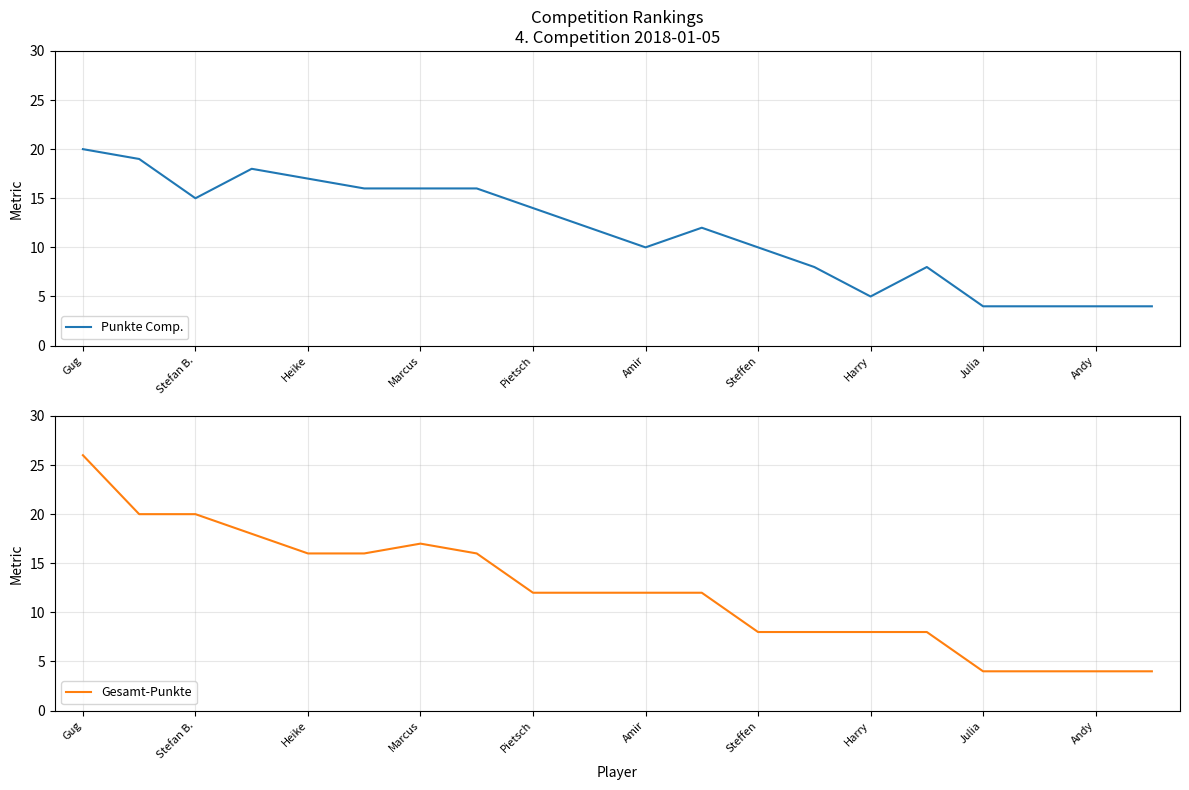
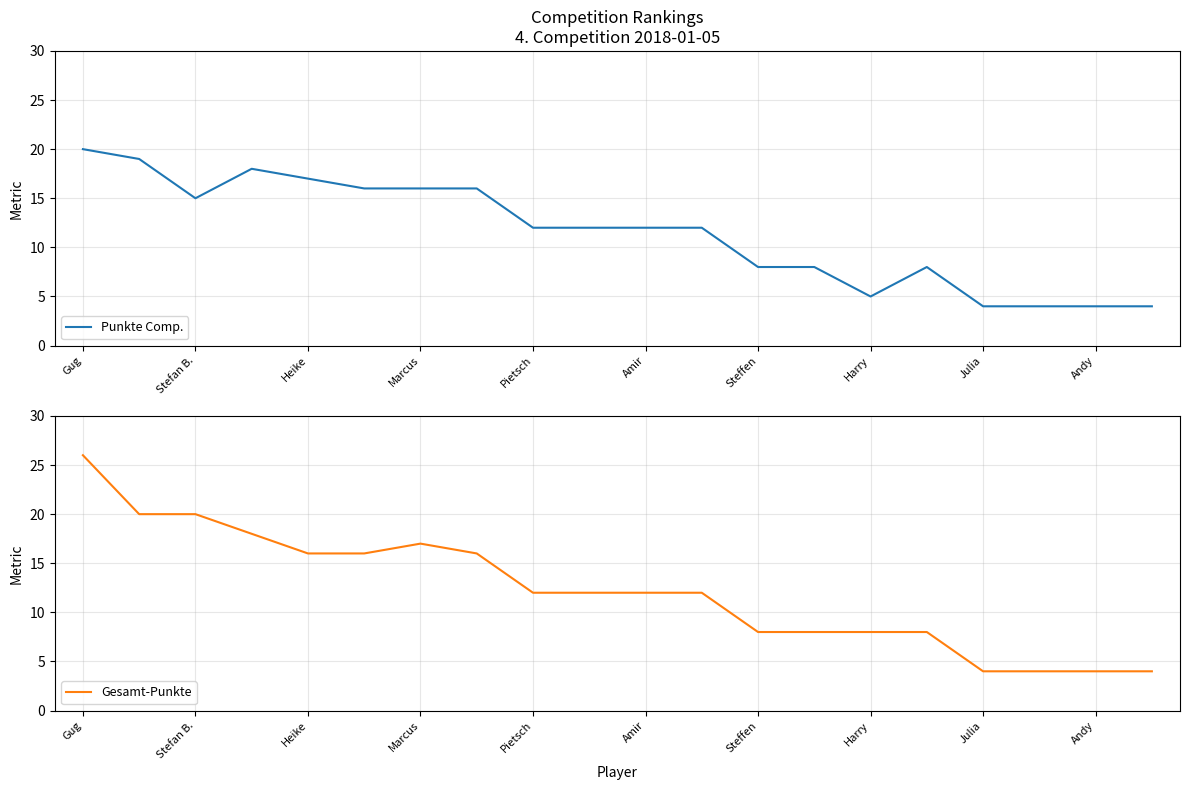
Competition Rankings 4. Competition 2018-01-05, Pietsch: 14 -> 12
Competition Rankings 4. Competition 2018-01-05, Amir: 10 -> 12
Competition Rankings 4. Competition 2018-01-05, Steffen: 10 -> 8
